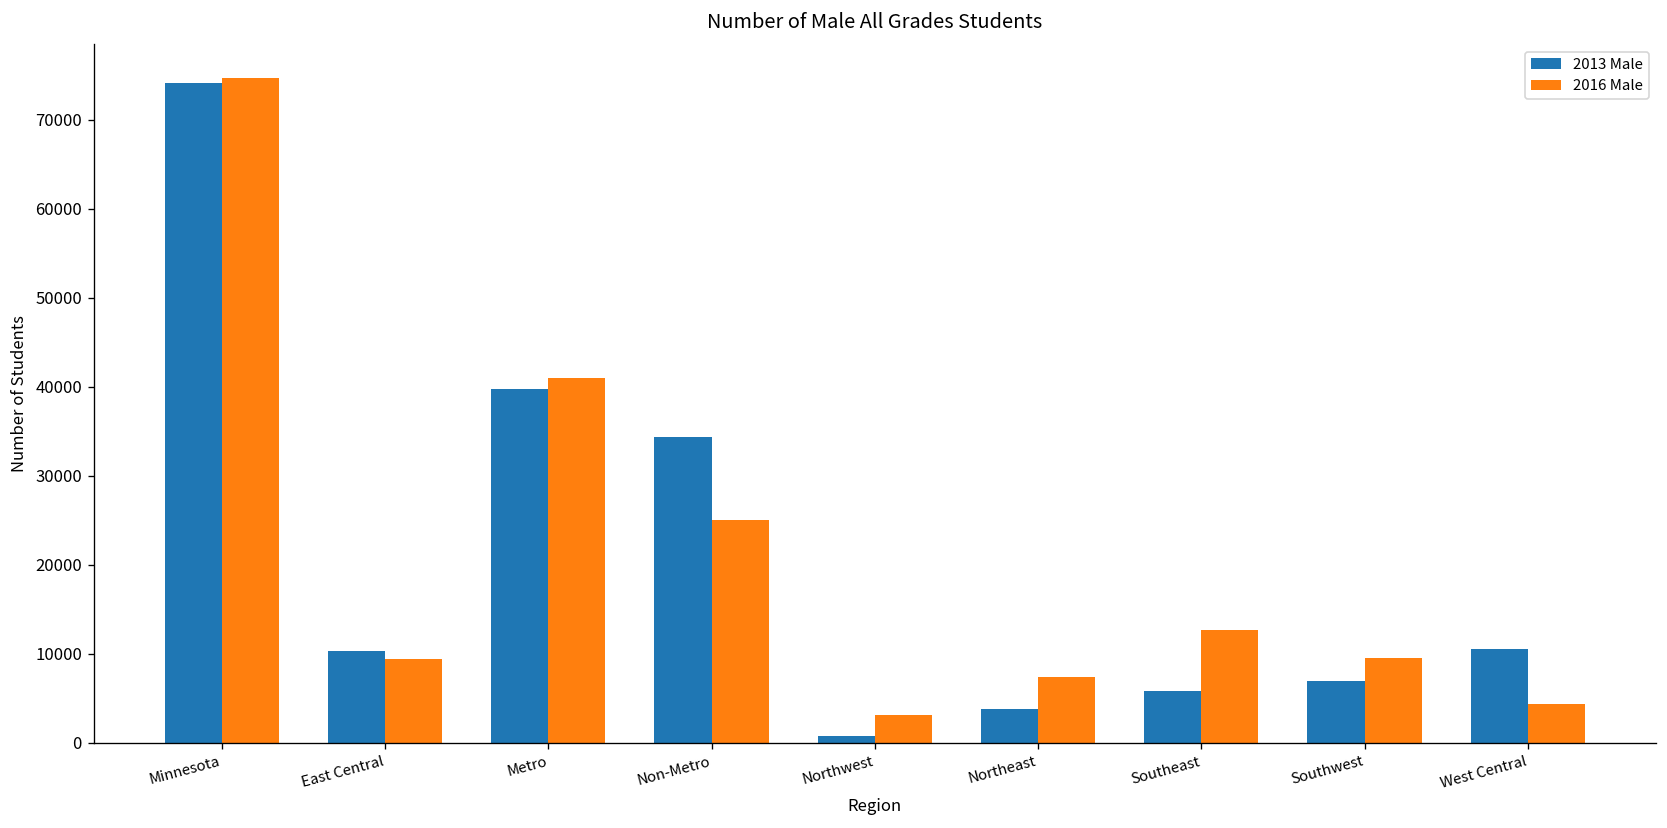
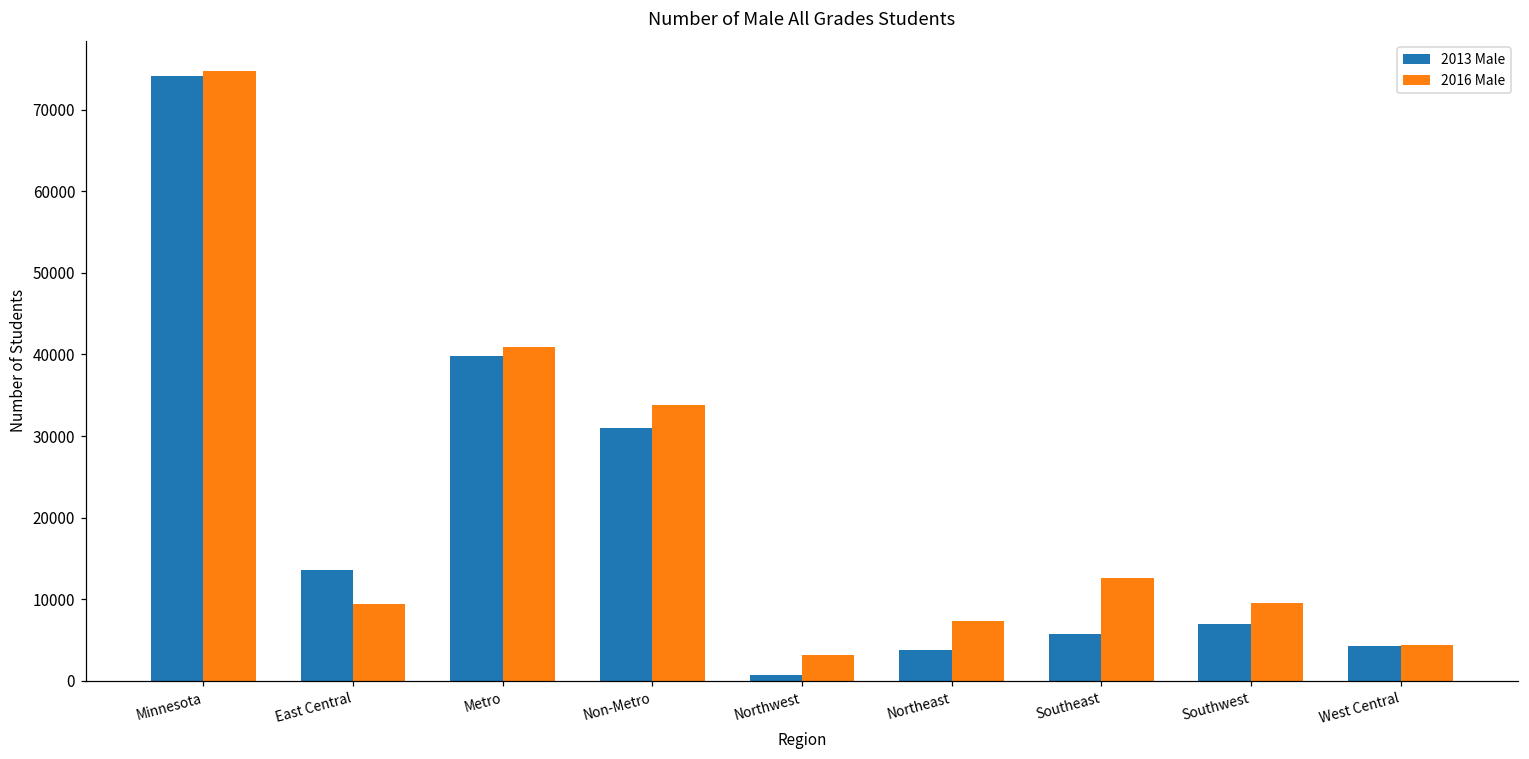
2013 Male, East Central: 10000 -> 14000
2013 Male, Non-Metro: 34000 -> 31000
2016 Male, Non-Metro: 25000 -> 34000
2013 Male, West Central: 11000 -> 4000
